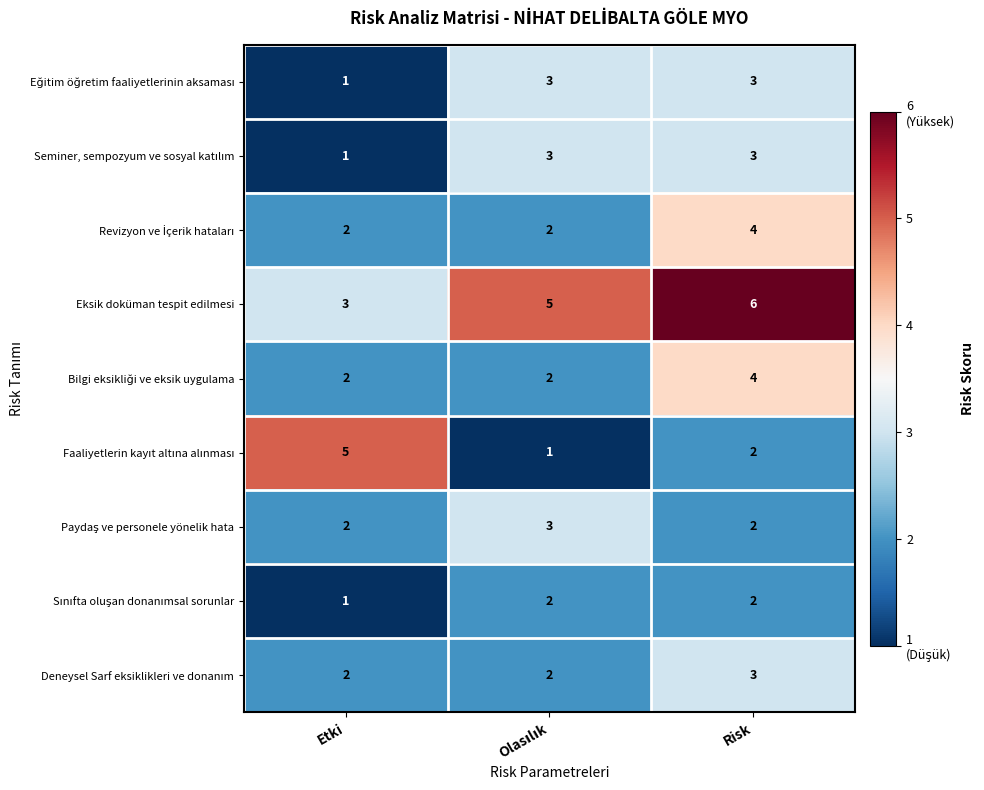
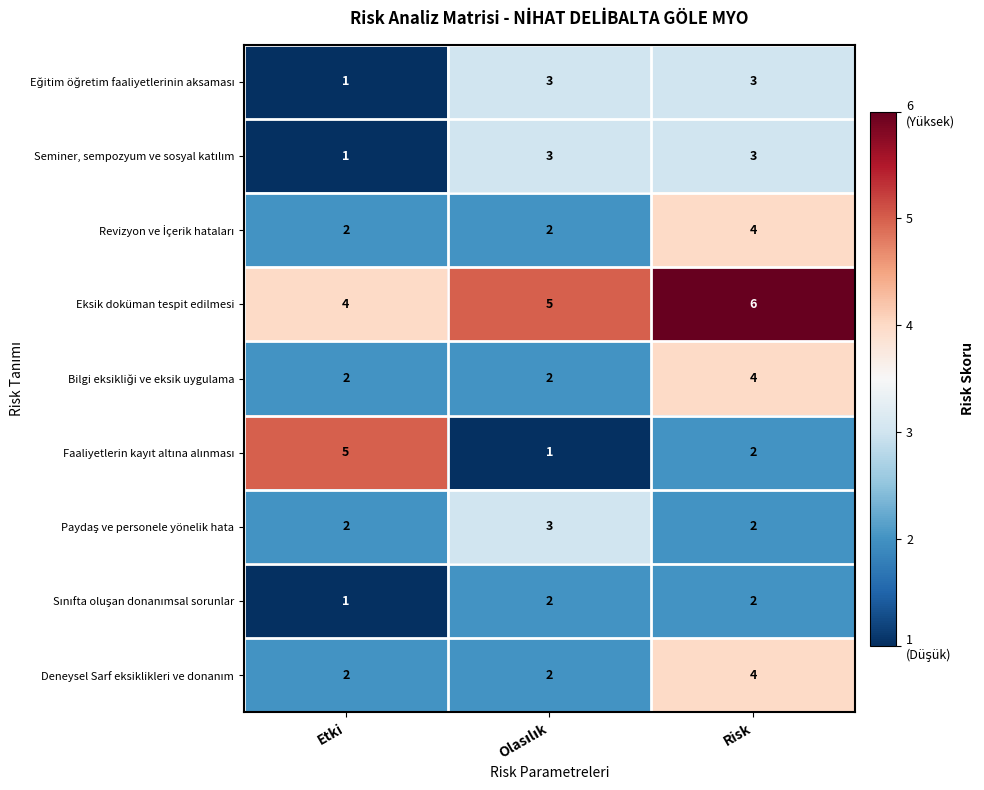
Eksik doküman tespit edilmesi, Etki: 3 -> 4
Deneysel Sarf eksiklikleri ve donanım, Risk: 3 -> 4
